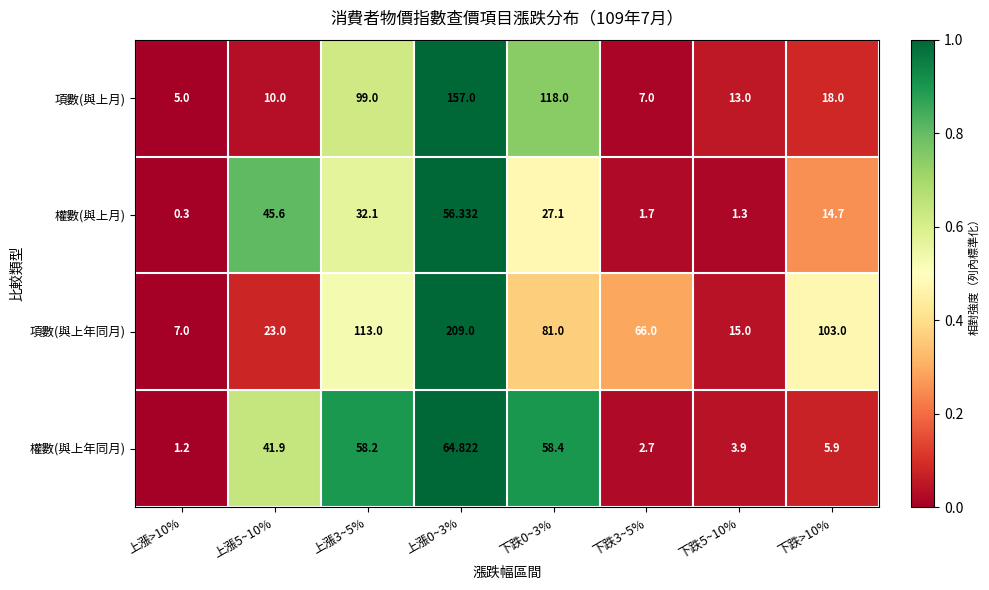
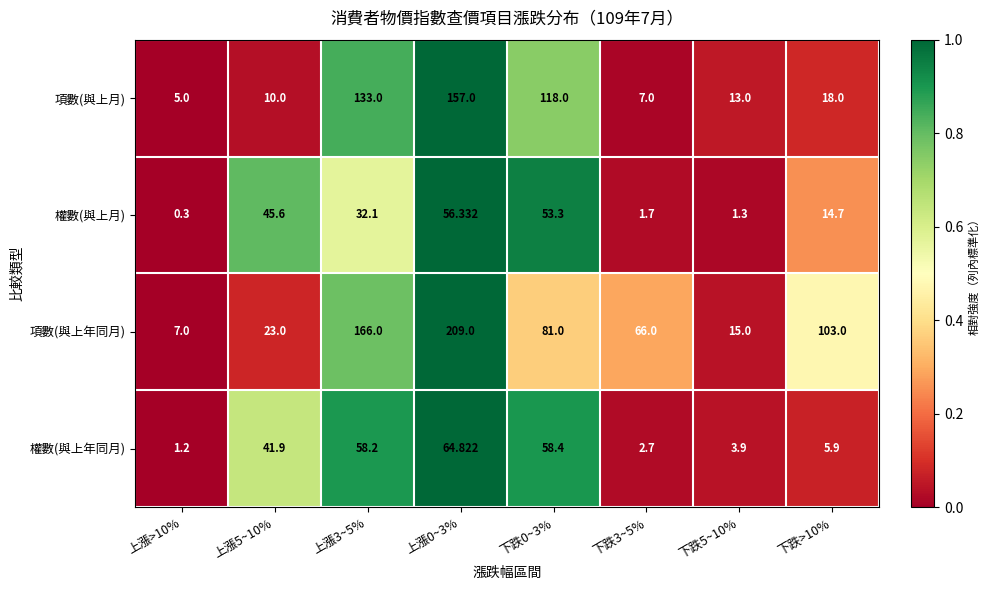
項數(與上月), 上漲3~5%: 99.0 -> 133.0
權數(與上月), 下跌0~3%: 27.1 -> 53.3
項數(與上年同月), 上漲3~5%: 113.0 -> 166.0
